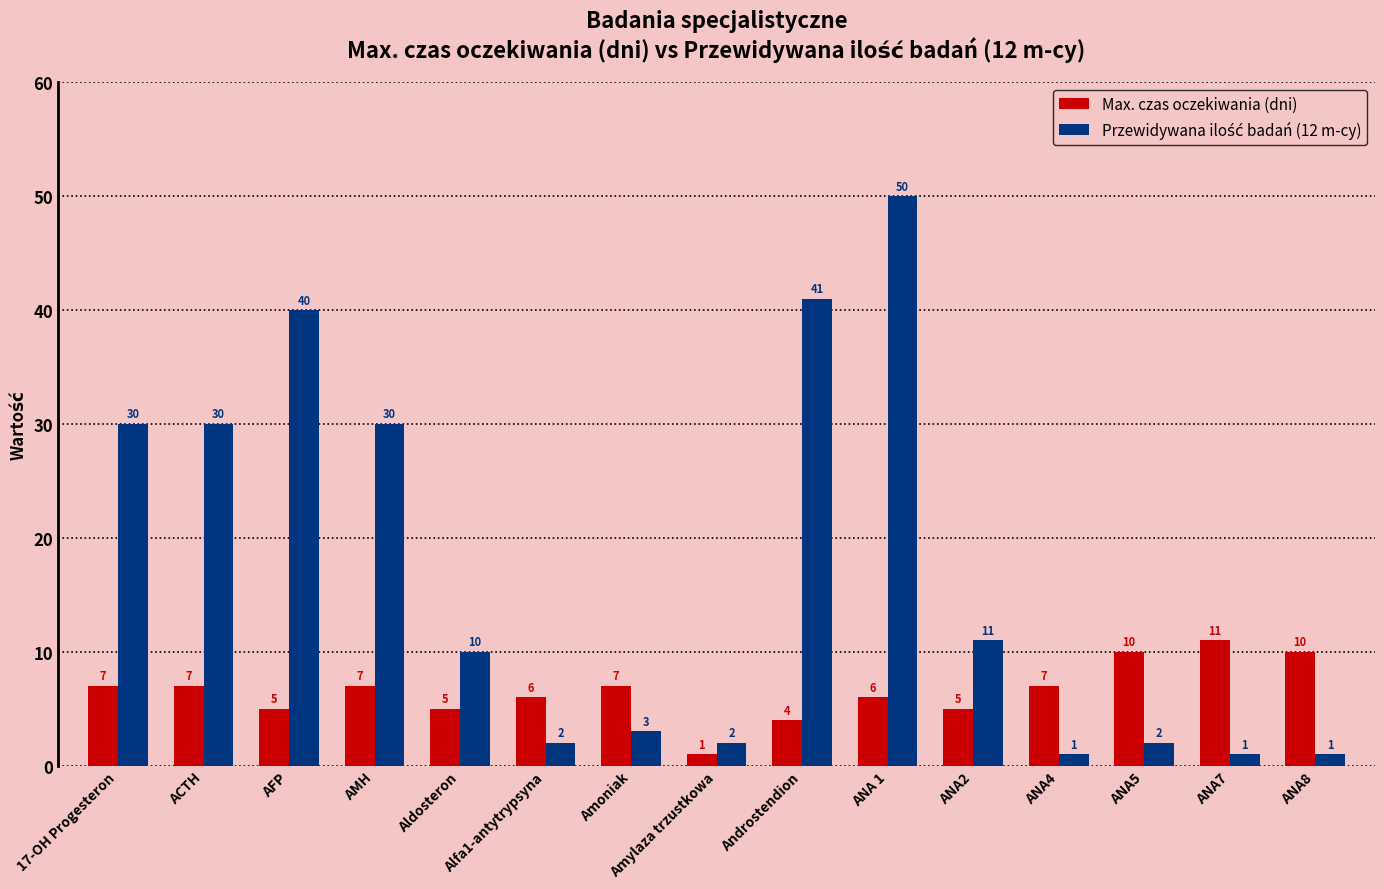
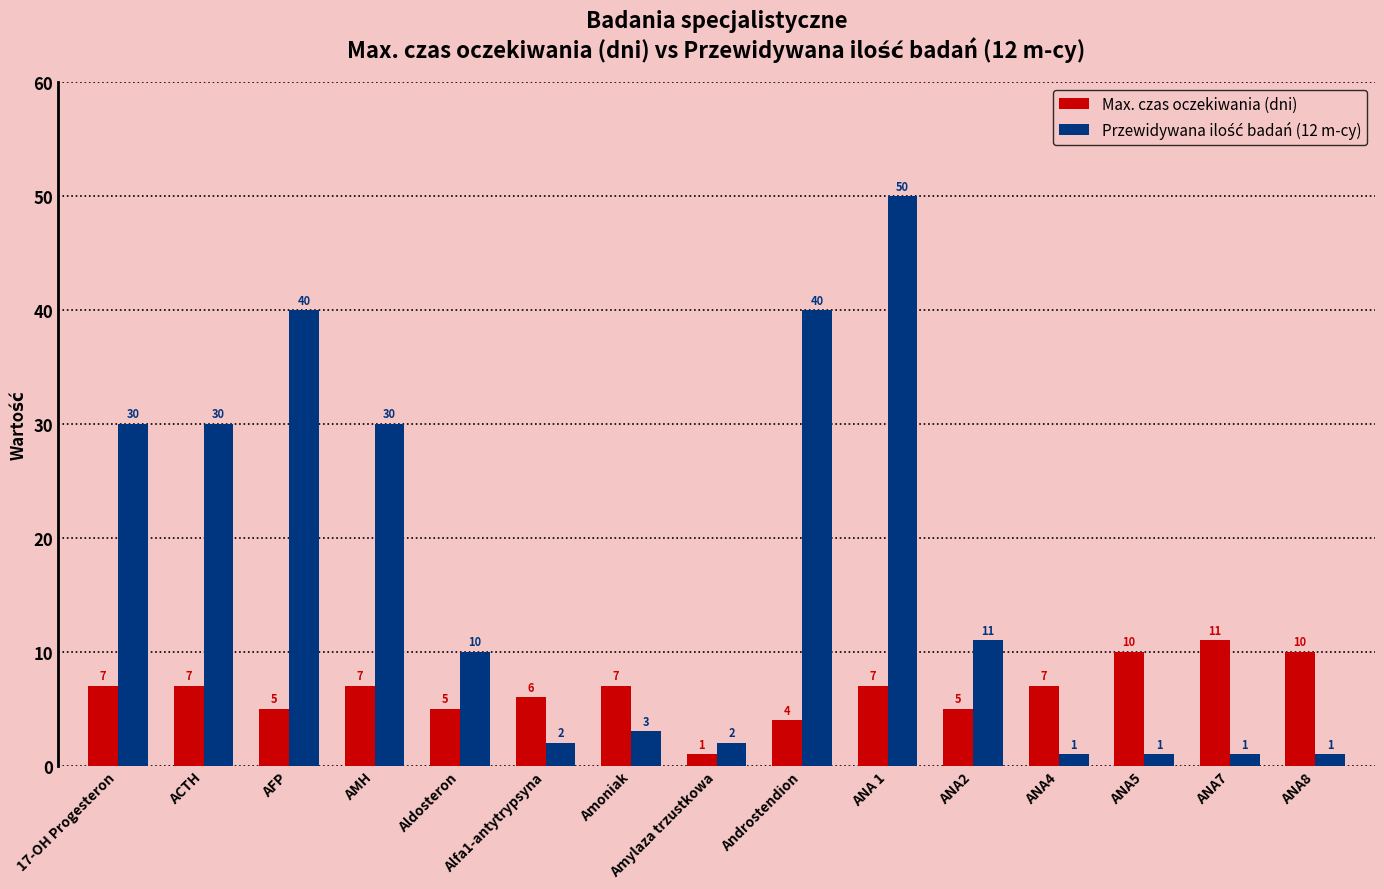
Przewidywana ilość badań (12 m-cy), Androstendion: 41 -> 40
Max. czas oczekiwania (dni), ANA 1: 6 -> 7
Przewidywana ilość badań (12 m-cy), ANA5: 2 -> 1
